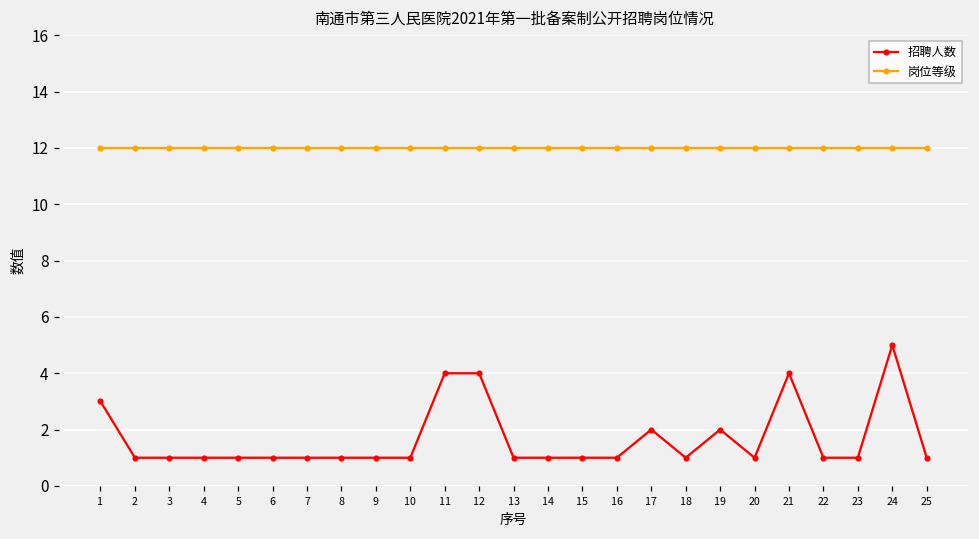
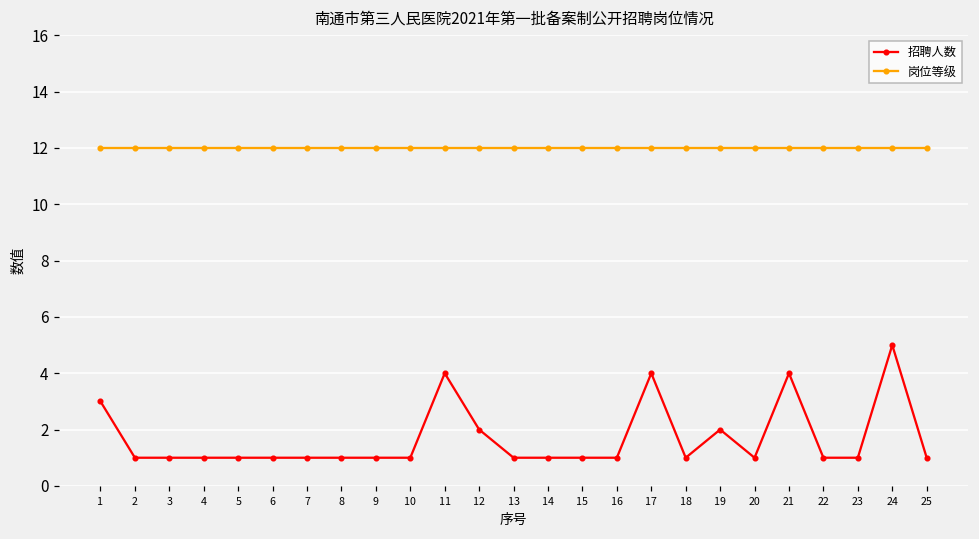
招聘人数, 12: 4 -> 2
招聘人数, 17: 2 -> 4
